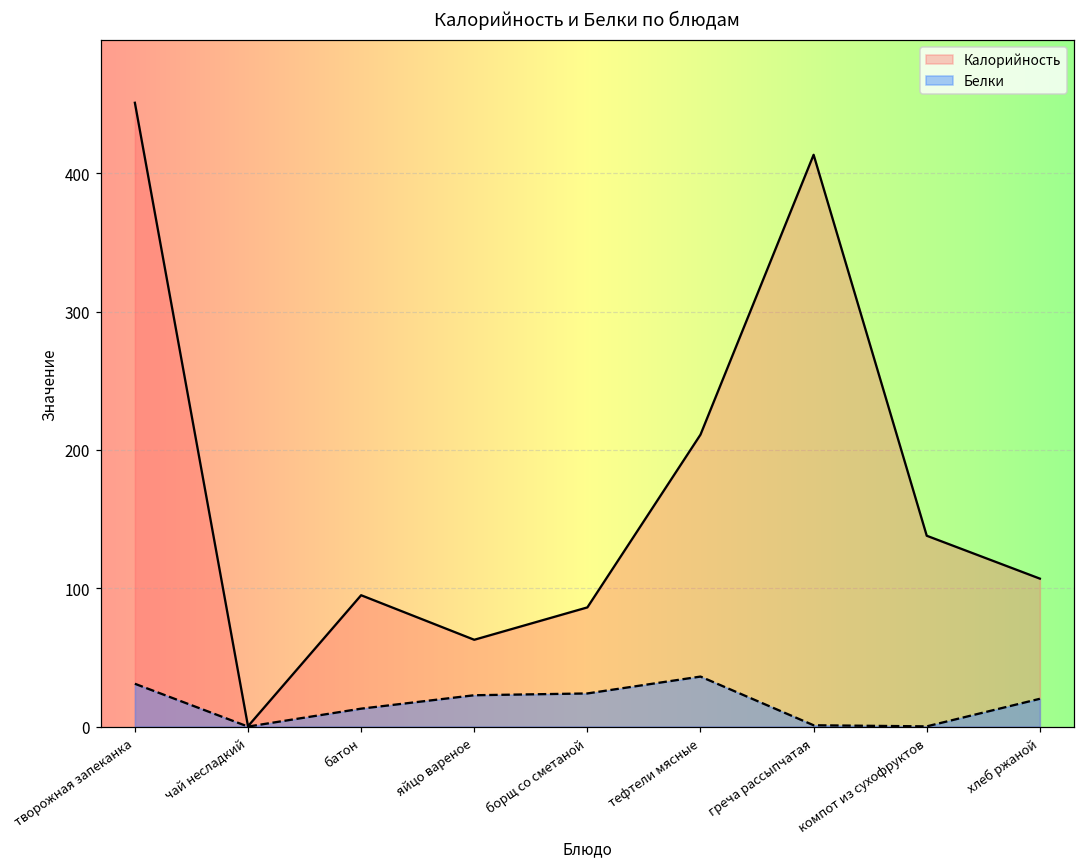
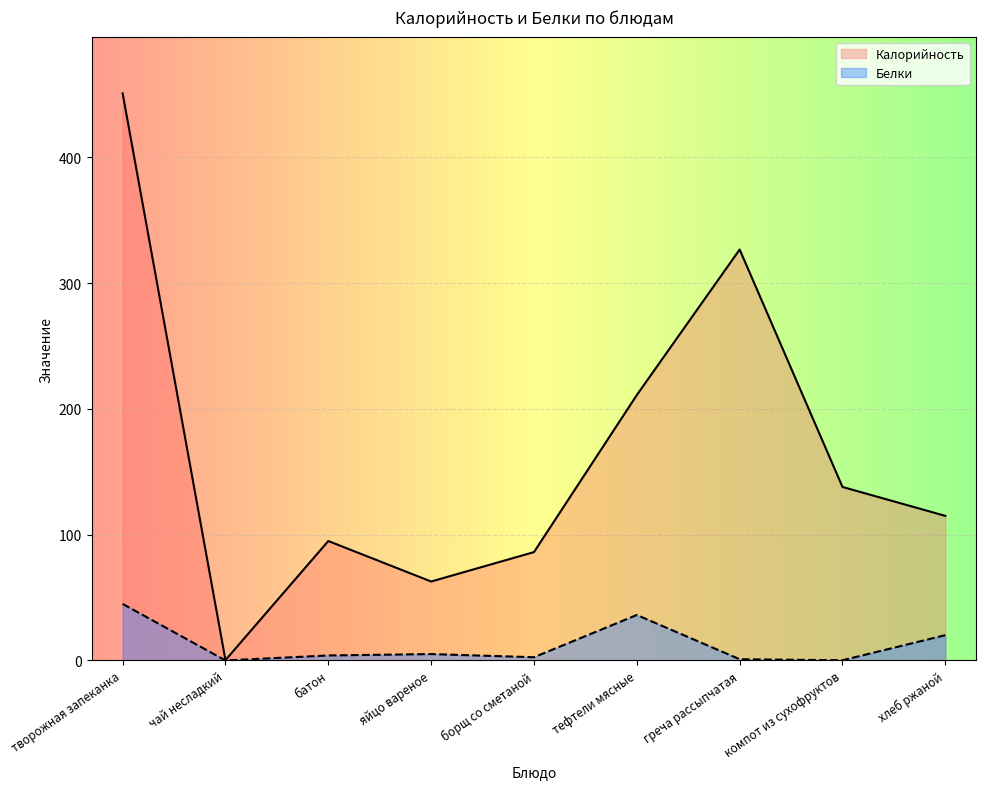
Белки, творожная запеканка: 31 -> 45
Белки, батон: 13 -> 4
Белки, яйцо вареное: 23 -> 5
Белки, борщ со сметаной: 24 -> 3
Калорийность, греча рассыпчатая: 413 -> 327
Калорийность, хлеб ржаной: 107 -> 115
